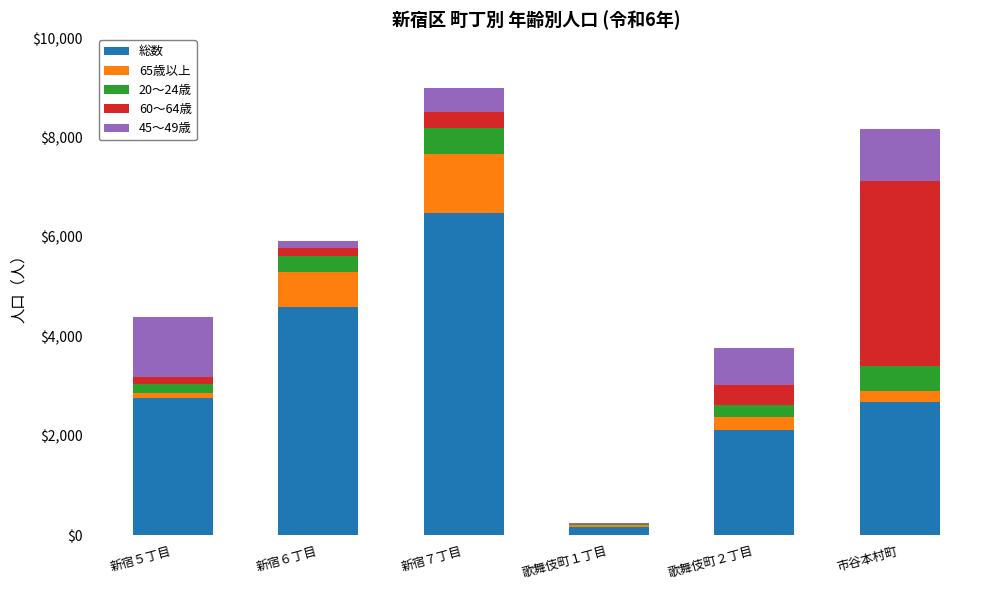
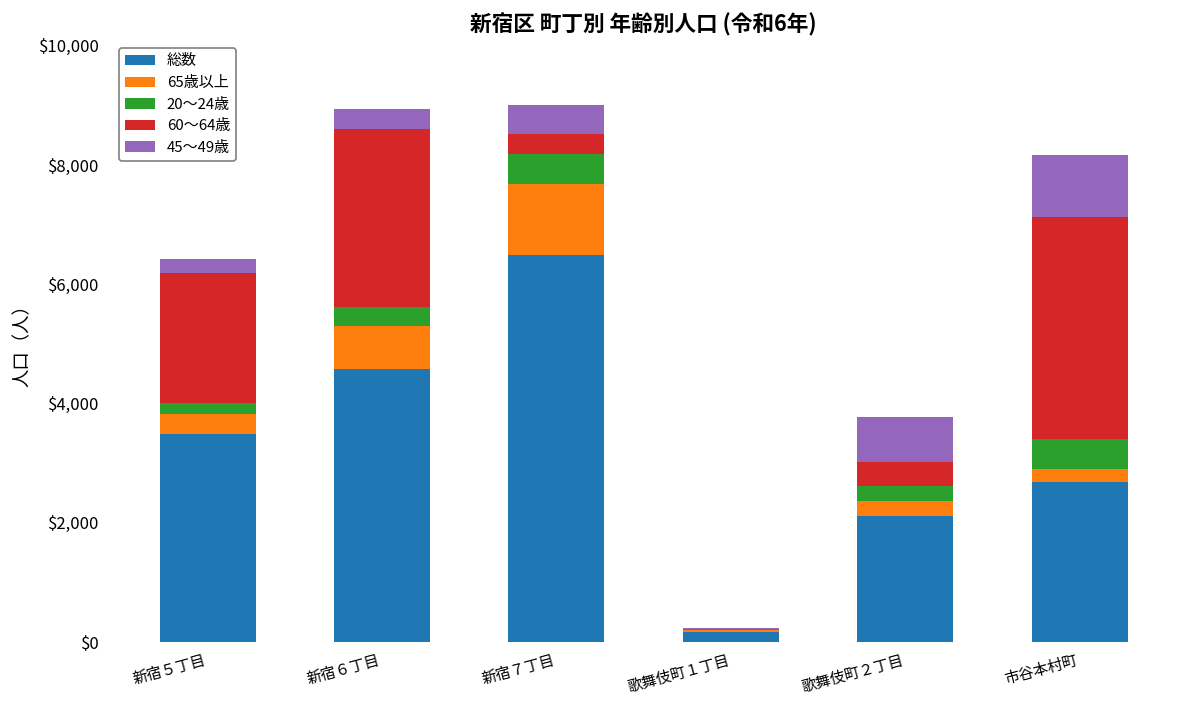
総数, 新宿５丁目: $2,800 -> $3,500
65歳以上, 新宿５丁目: $100 -> $300
60～64歳, 新宿５丁目: $100 -> $2,200
45～49歳, 新宿５丁目: $1,200 -> $200
60～64歳, 新宿６丁目: $200 -> $3,000
45～49歳, 新宿６丁目: $100 -> $300
